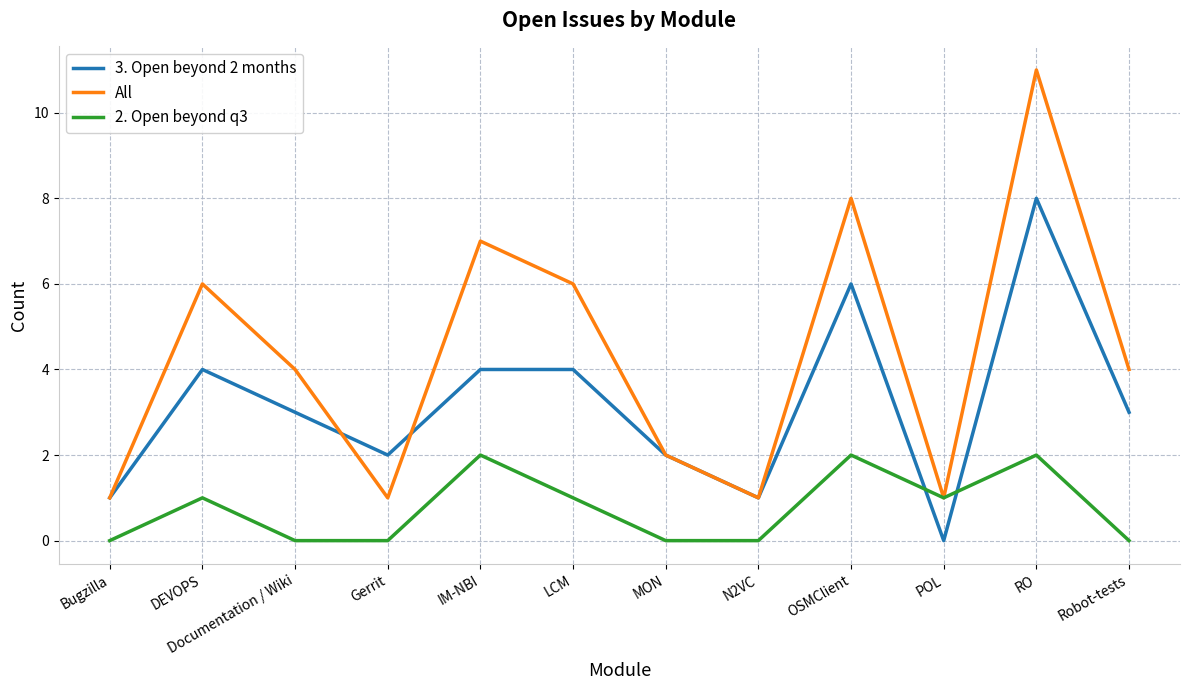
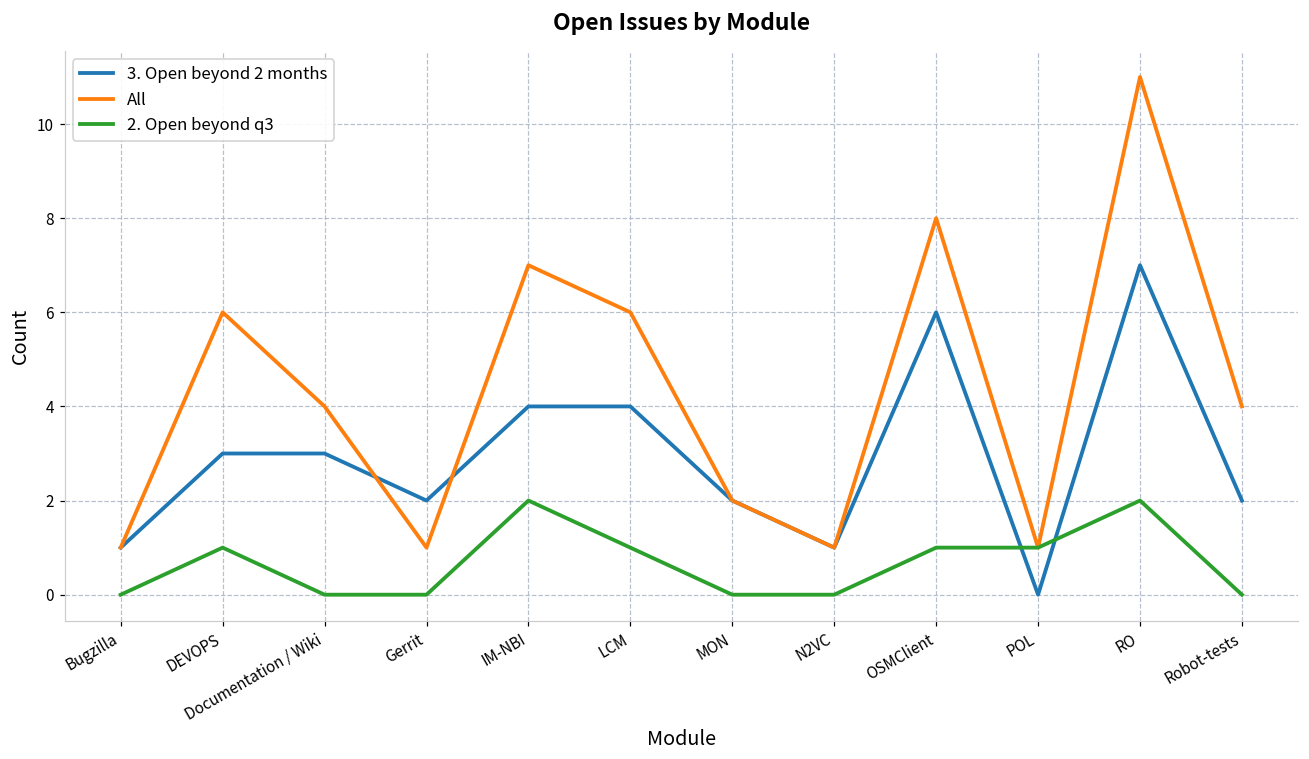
3. Open beyond 2 months, DEVOPS: 4 -> 3
2. Open beyond q3, OSMClient: 2 -> 1
3. Open beyond 2 months, RO: 8 -> 7
3. Open beyond 2 months, Robot-tests: 3 -> 2
